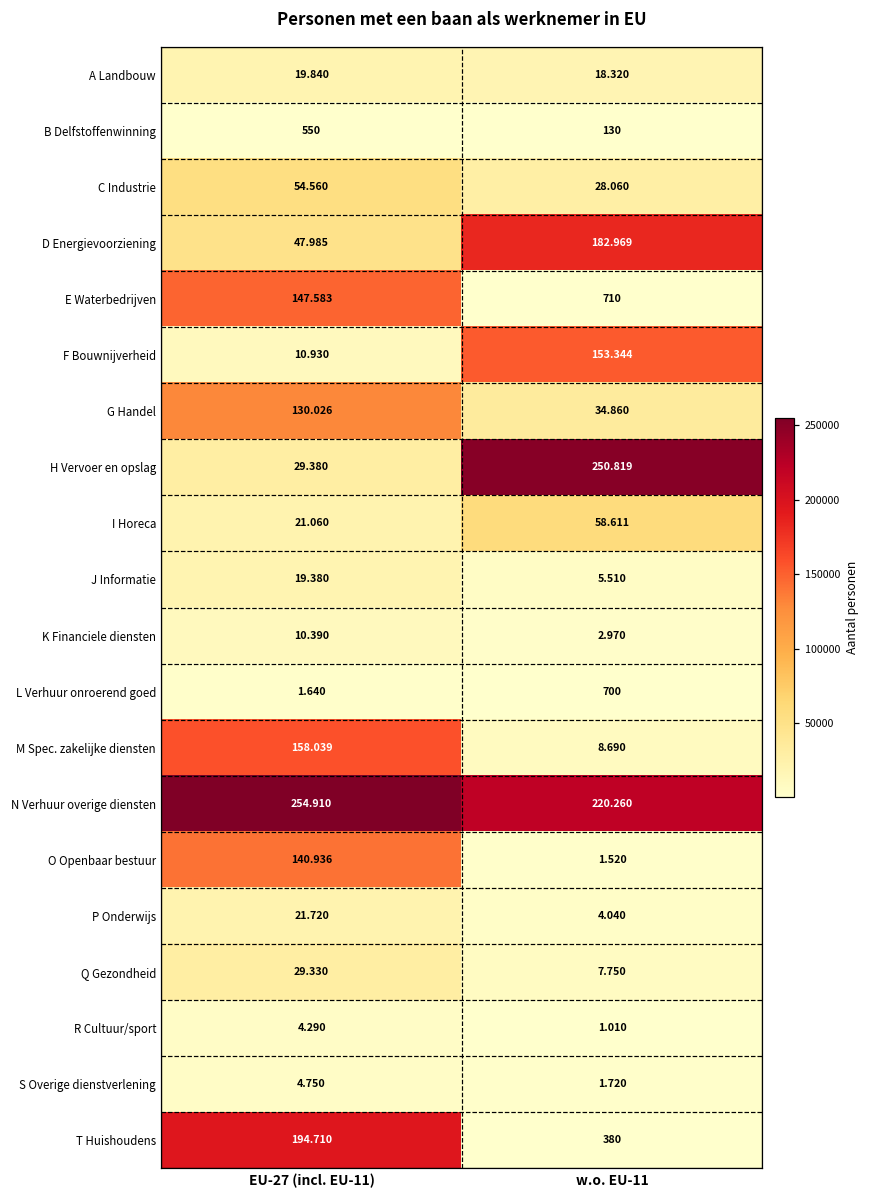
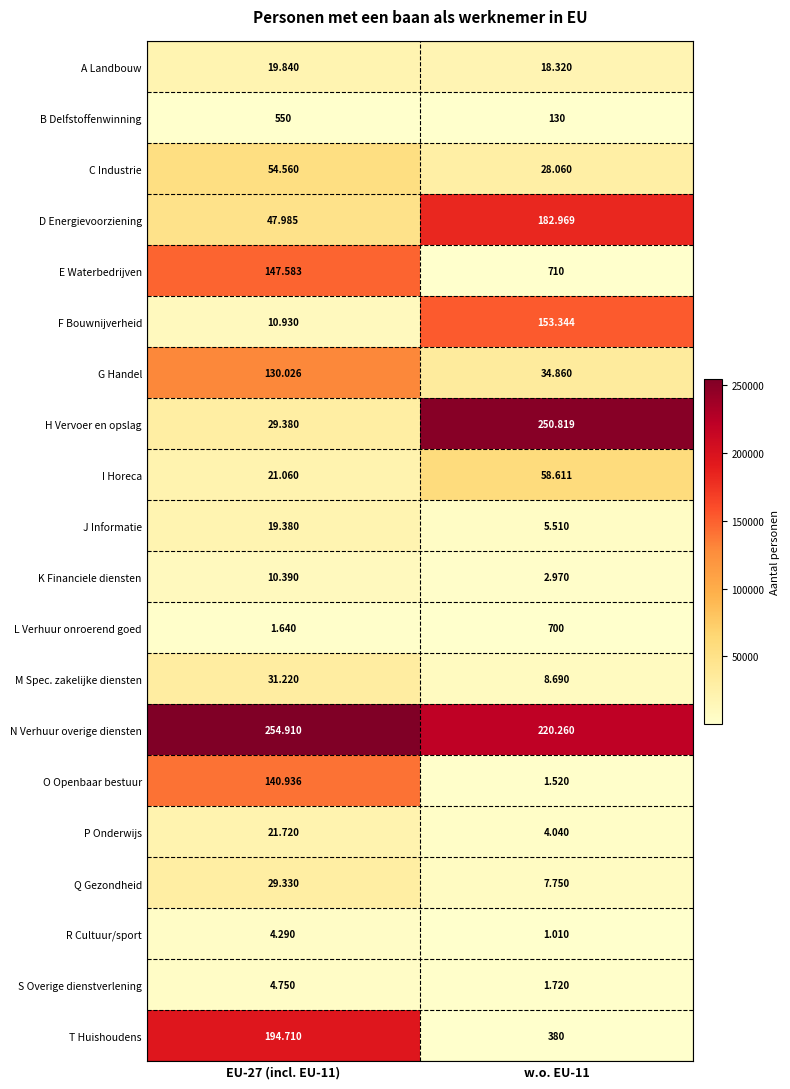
M Spec. zakelijke diensten, EU-27 (incl. EU-11): 158.039 -> 31.220
